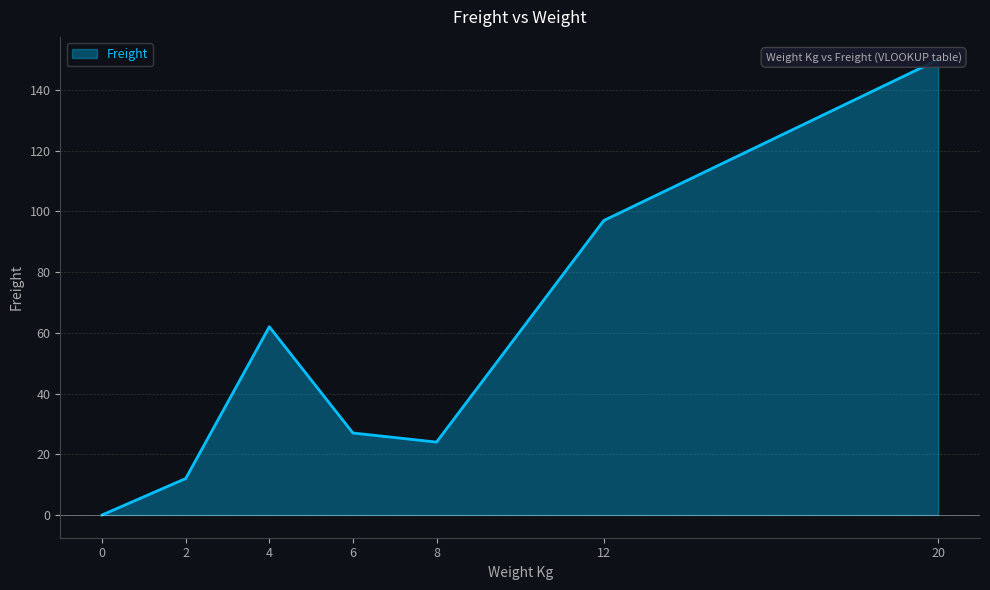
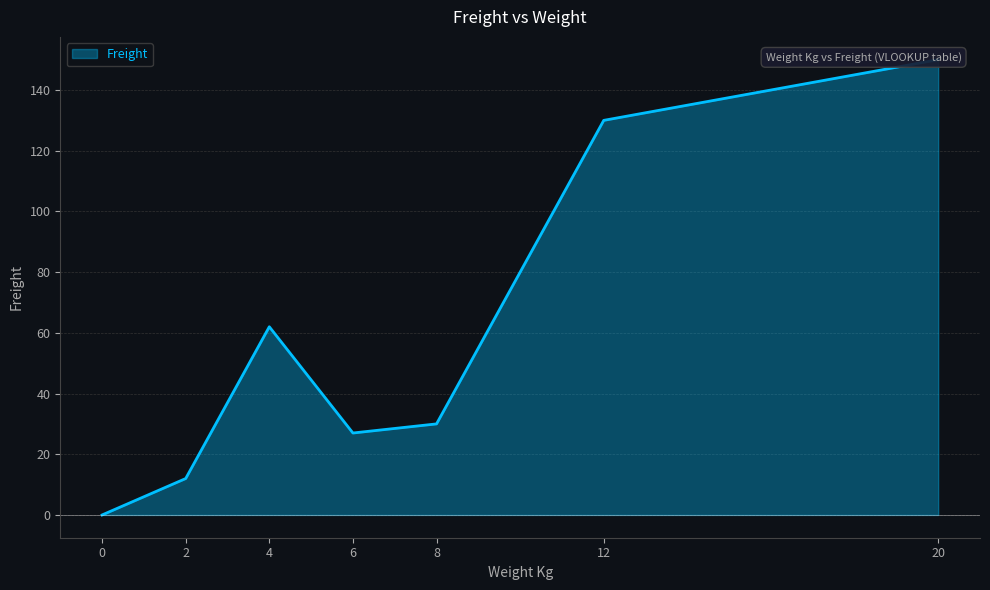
8: 24 -> 30
12: 97 -> 130
